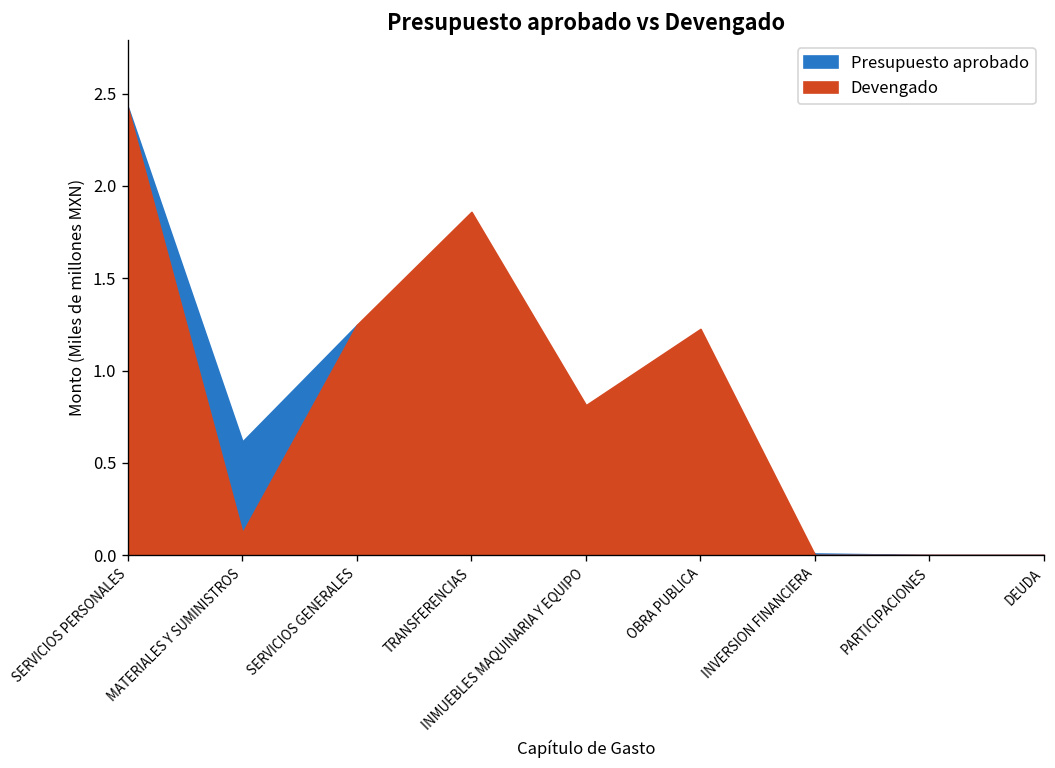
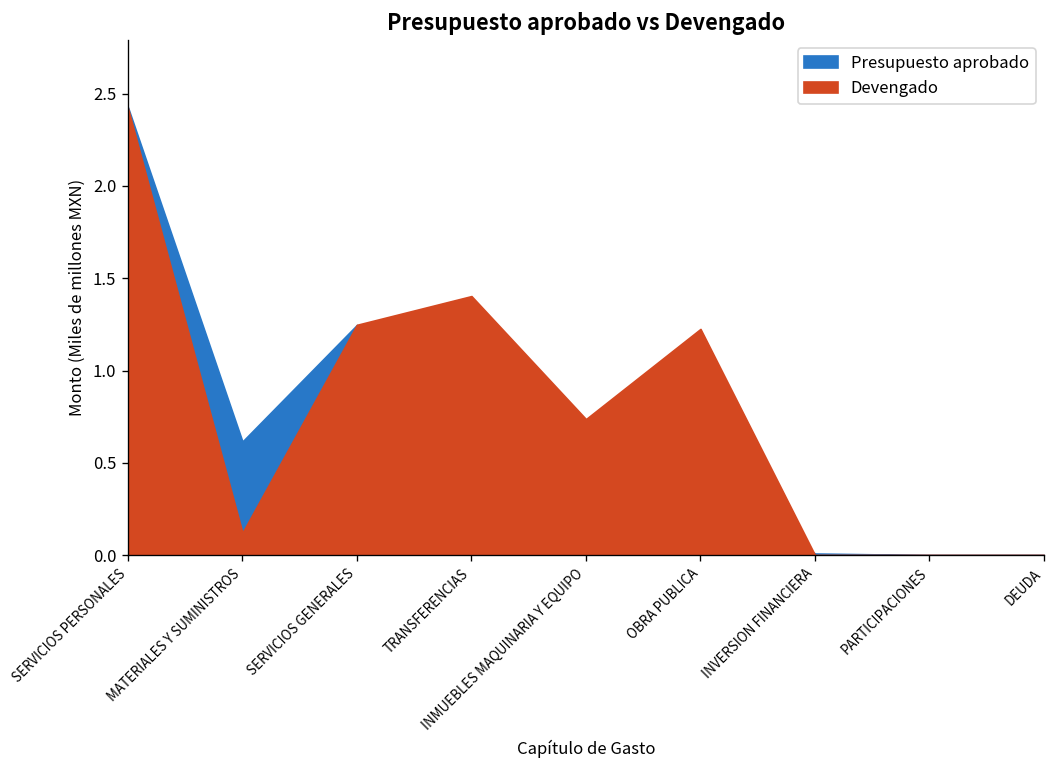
Devengado, TRANSFERENCIAS: 1.86 -> 1.40
Devengado, INMUEBLES MAQUINARIA Y EQUIPO: 0.81 -> 0.74
